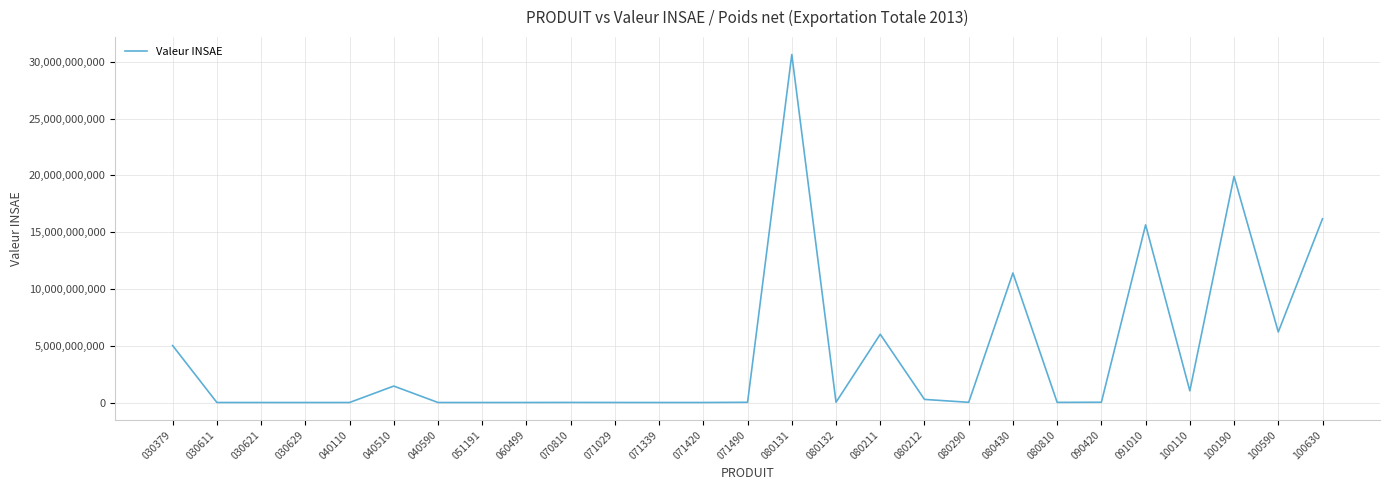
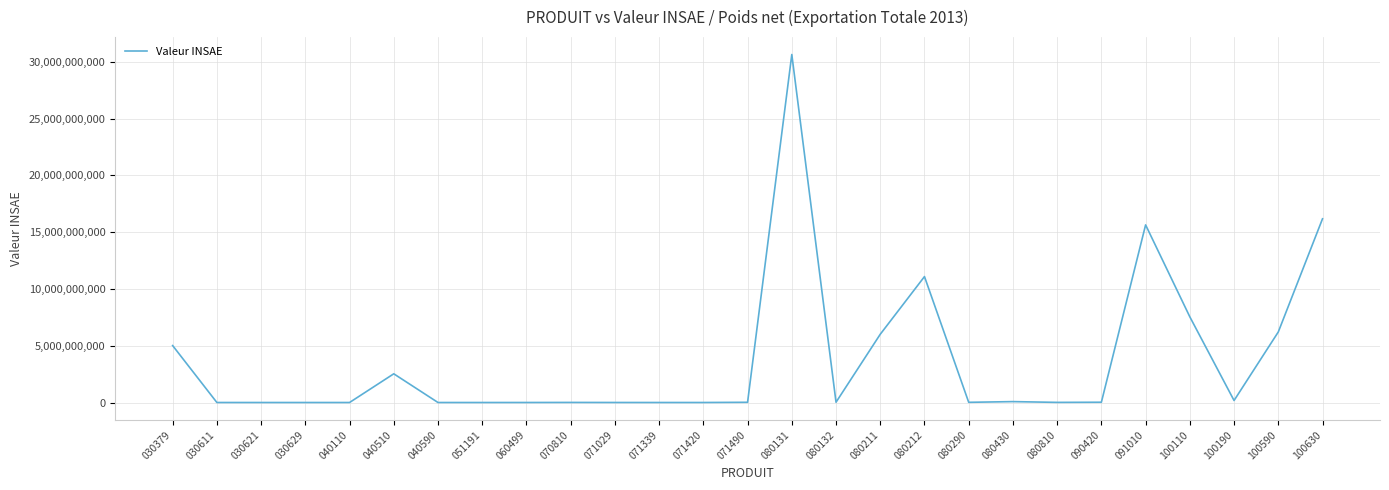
040510: 1,400,000,000 -> 2,500,000,000
080212: 300,000,000 -> 11,100,000,000
080430: 11,400,000,000 -> 100,000,000
100110: 1,000,000,000 -> 7,500,000,000
100190: 19,900,000,000 -> 200,000,000
